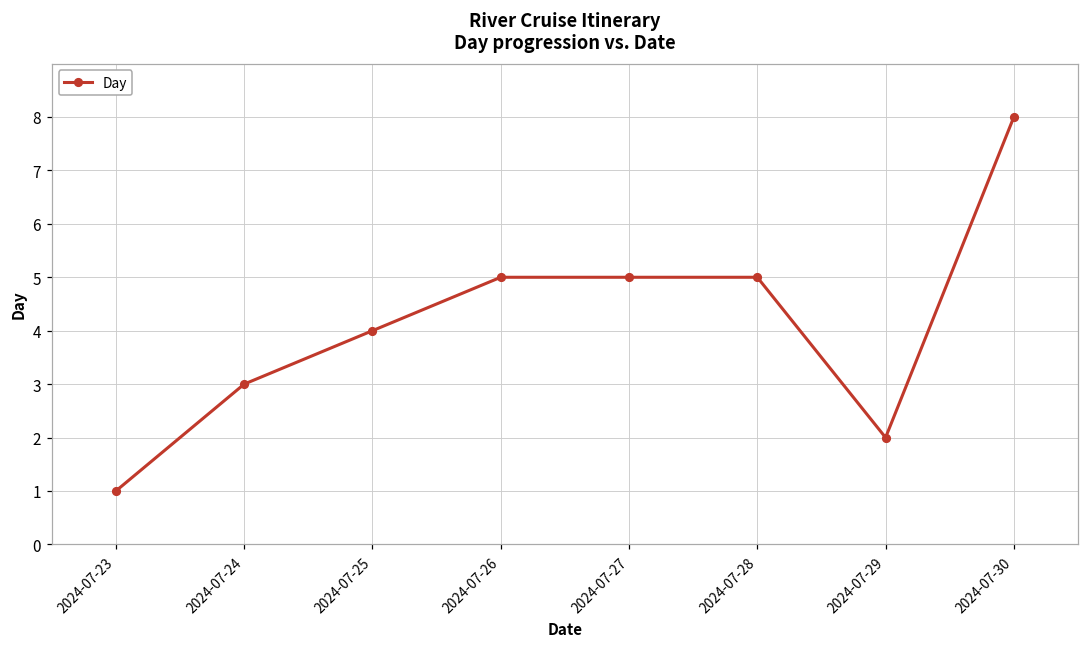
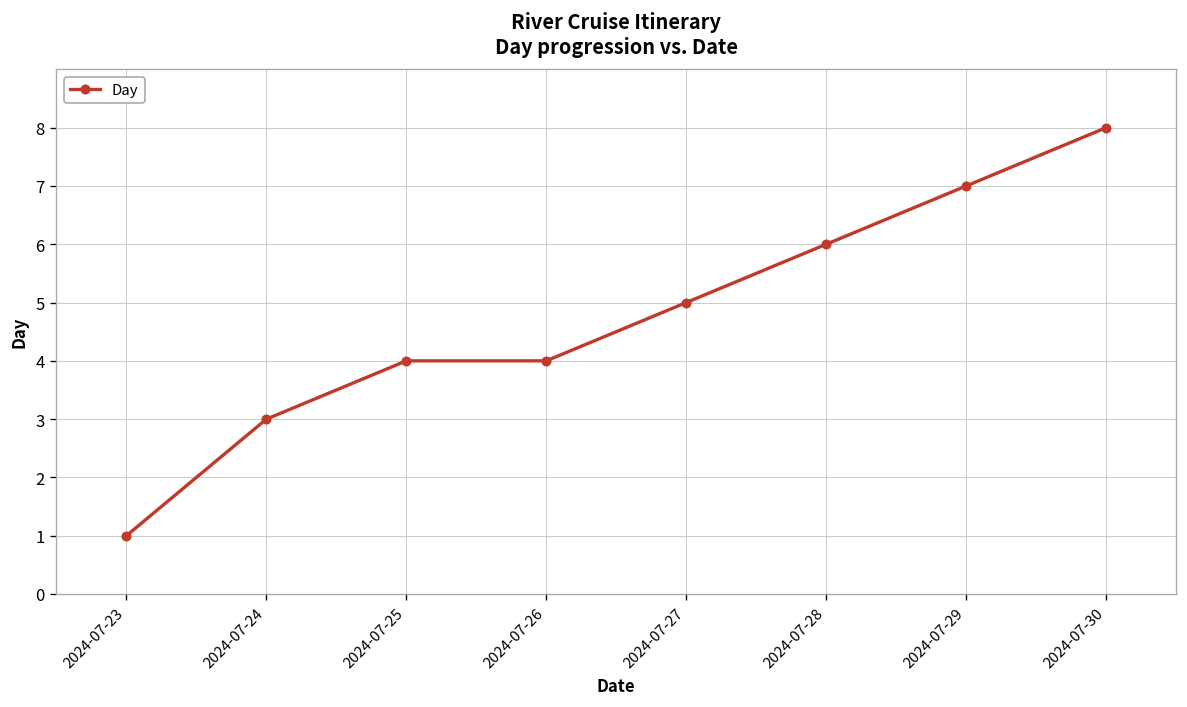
2024-07-26: 5 -> 4
2024-07-28: 5 -> 6
2024-07-29: 2 -> 7
